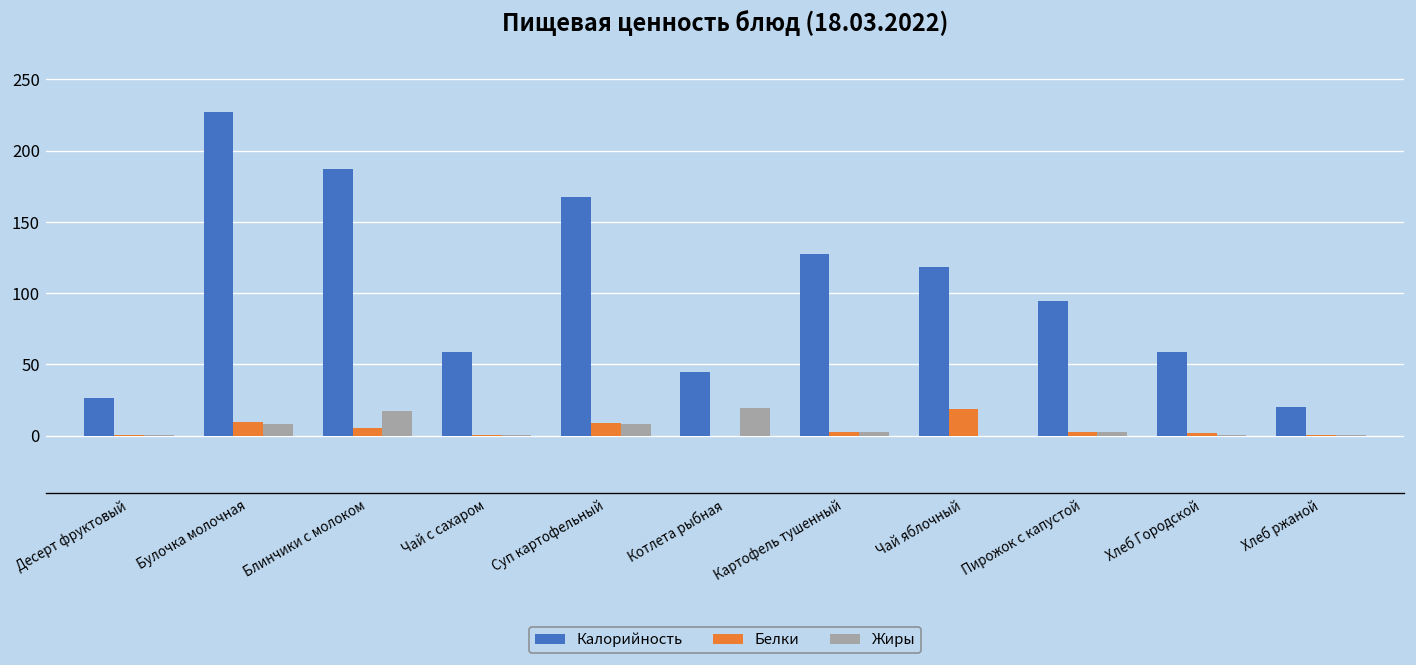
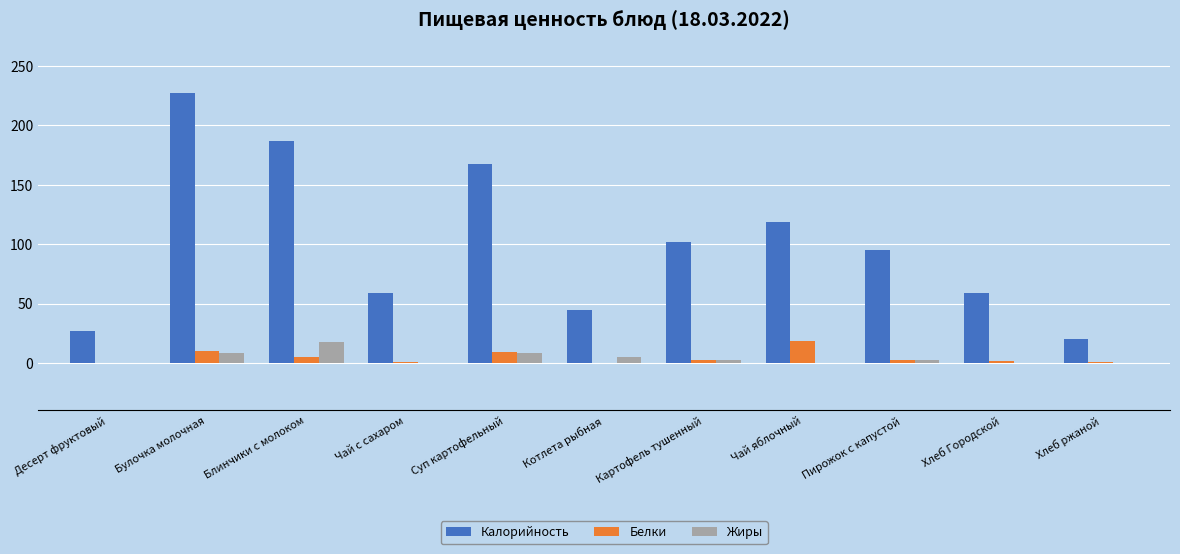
Жиры, Котлета рыбная: 20 -> 5
Калорийность, Картофель тушенный: 127 -> 102
